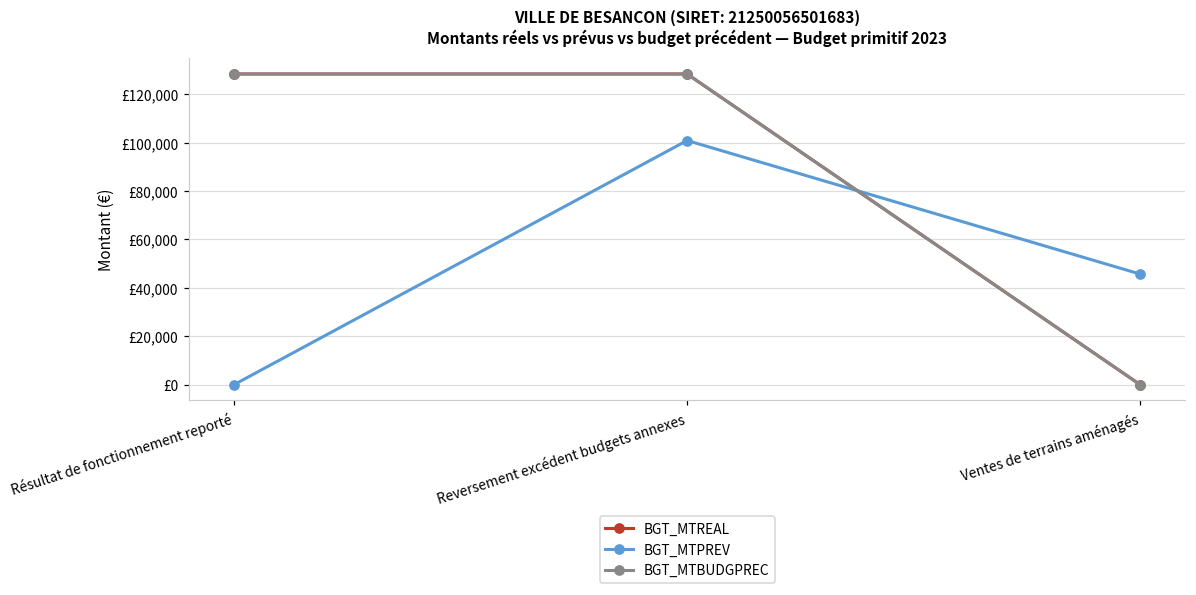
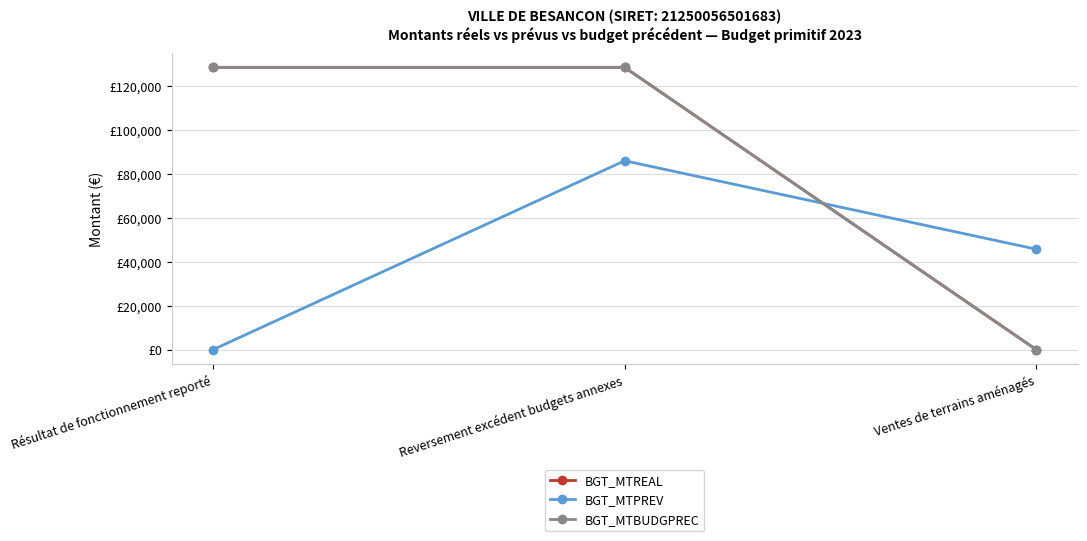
BGT_MTPREV, Reversement excédent budgets annexes: £101,000 -> £86,000
